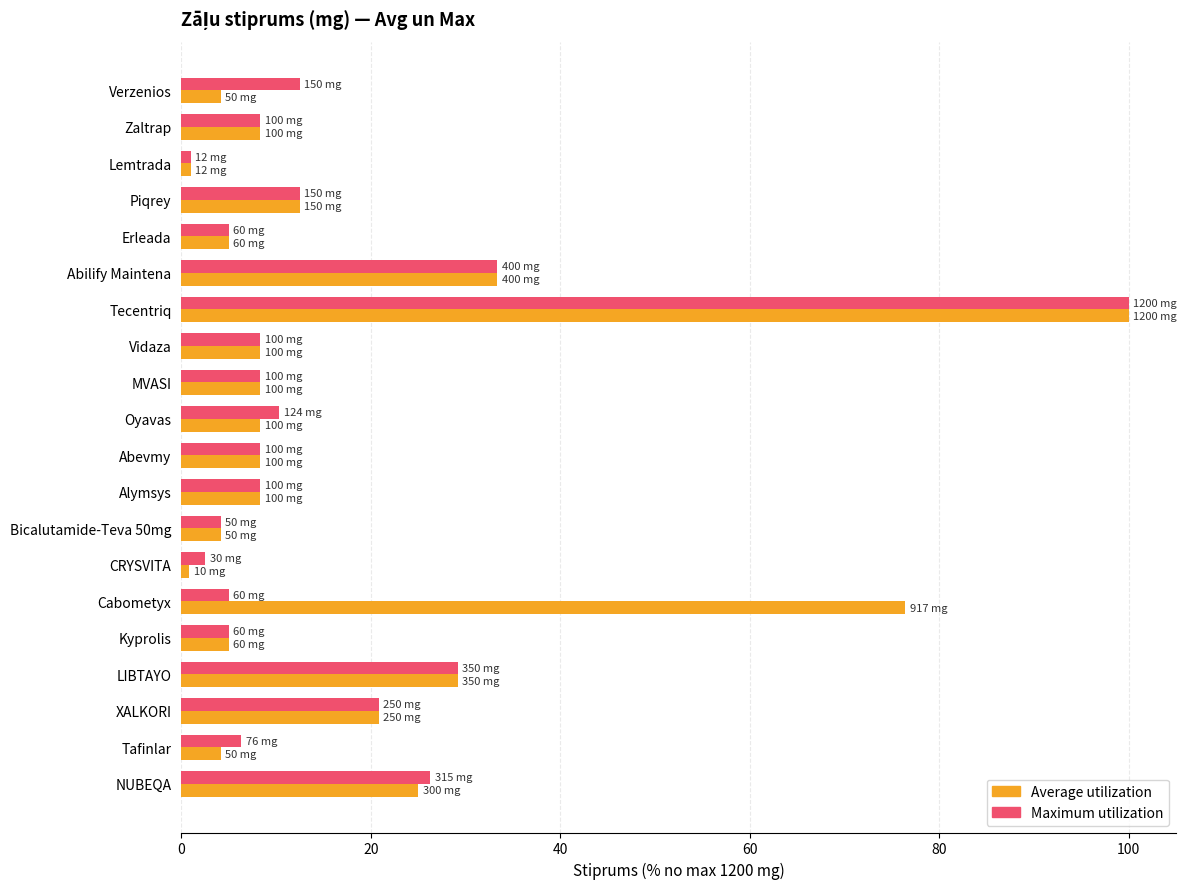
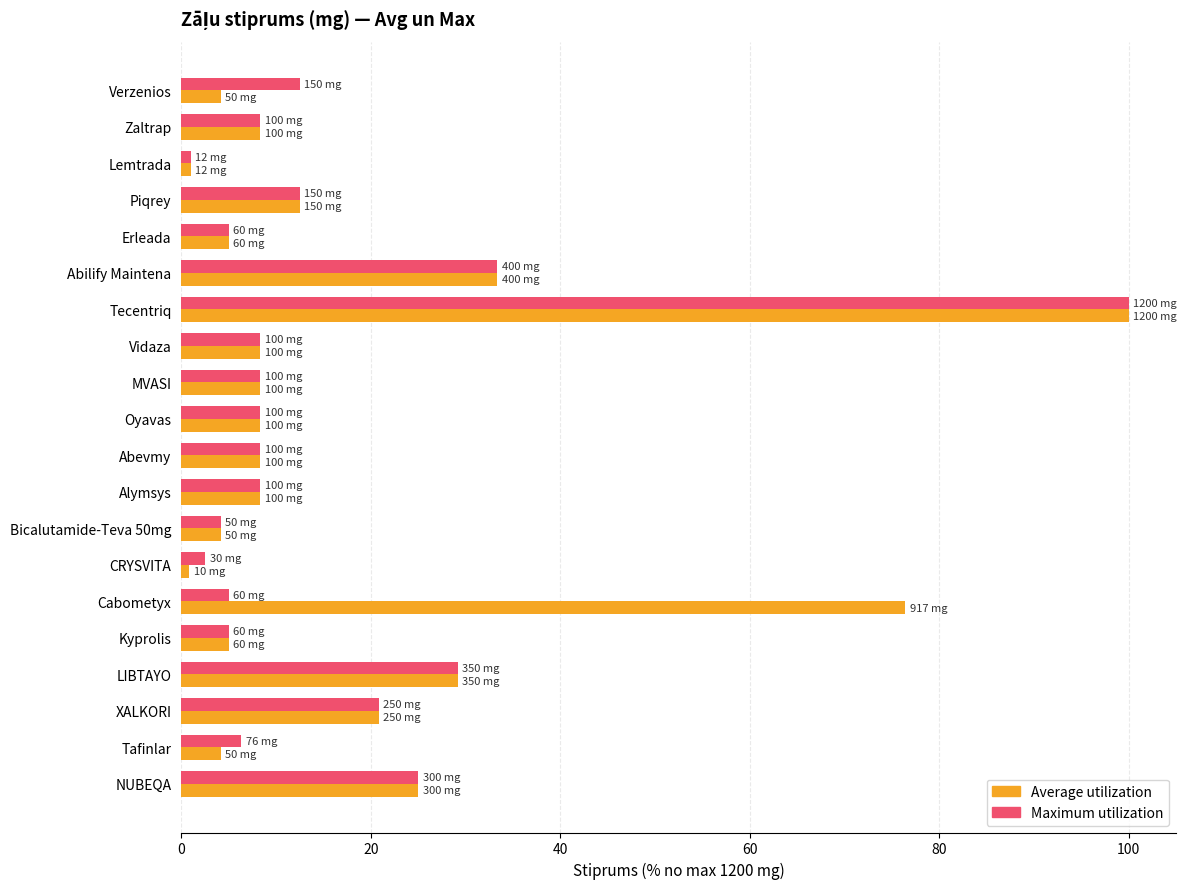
Maximum utilization, Oyavas: 124 -> 100
Maximum utilization, NUBEQA: 315 -> 300
